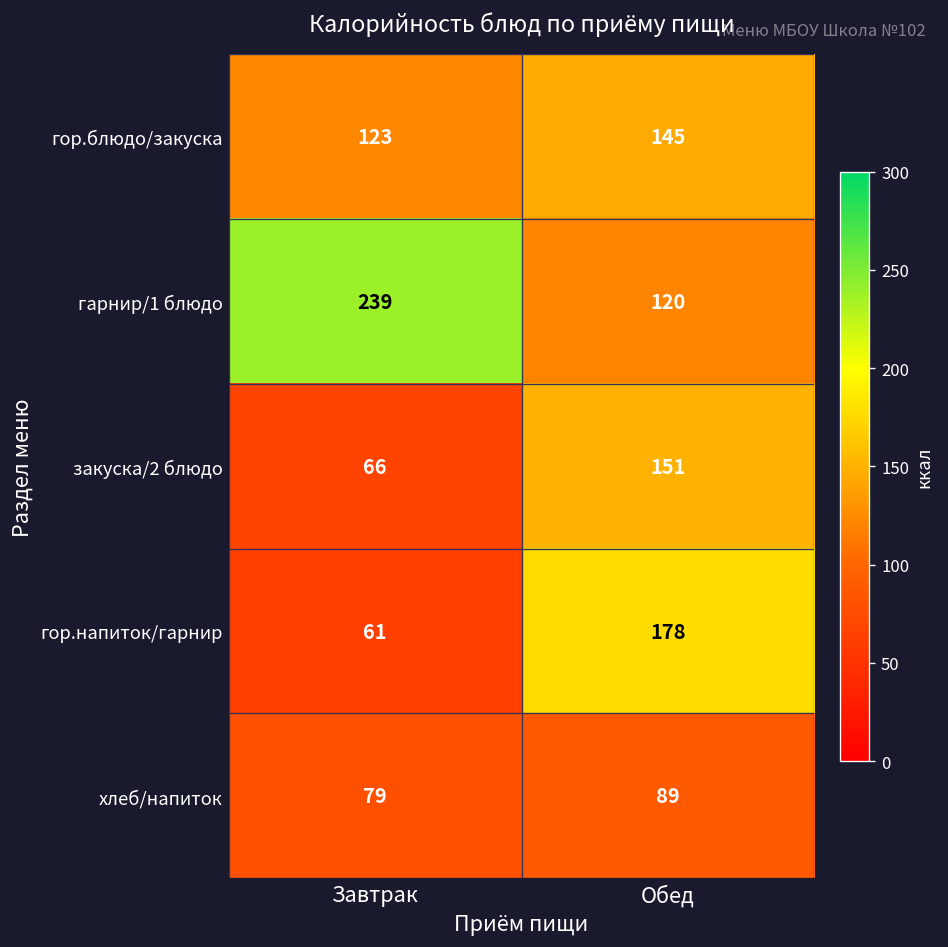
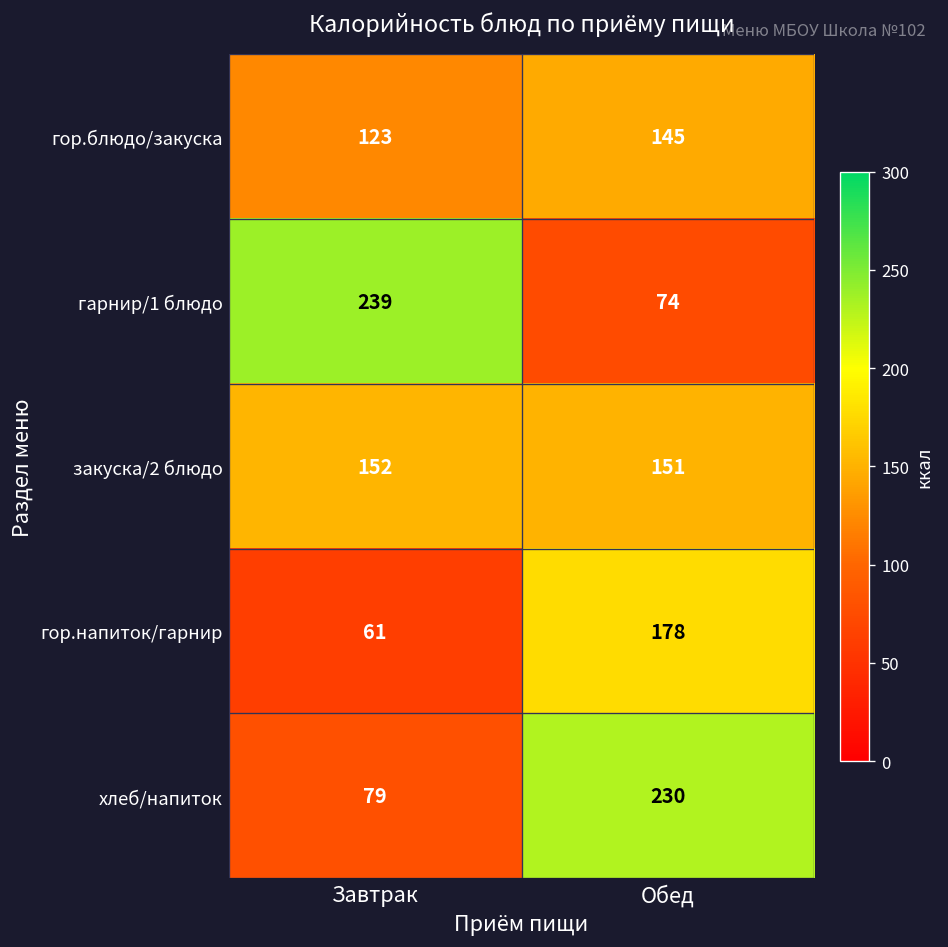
гарнир/1 блюдо, Обед: 120 -> 74
закуска/2 блюдо, Завтрак: 66 -> 152
хлеб/напиток, Обед: 89 -> 230
